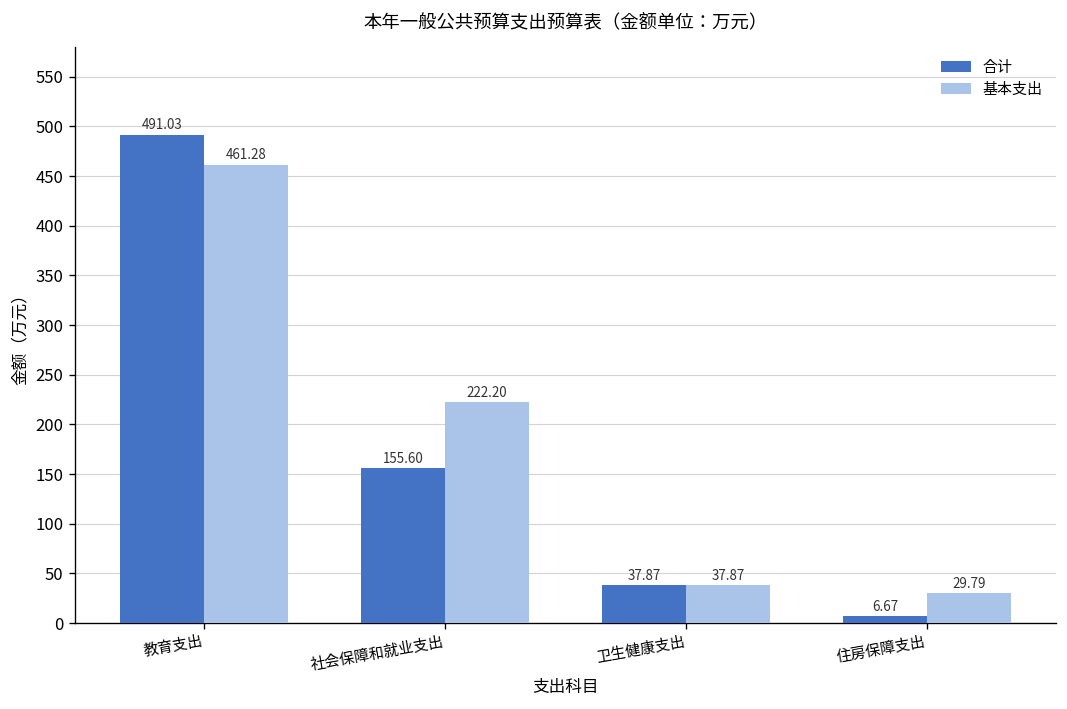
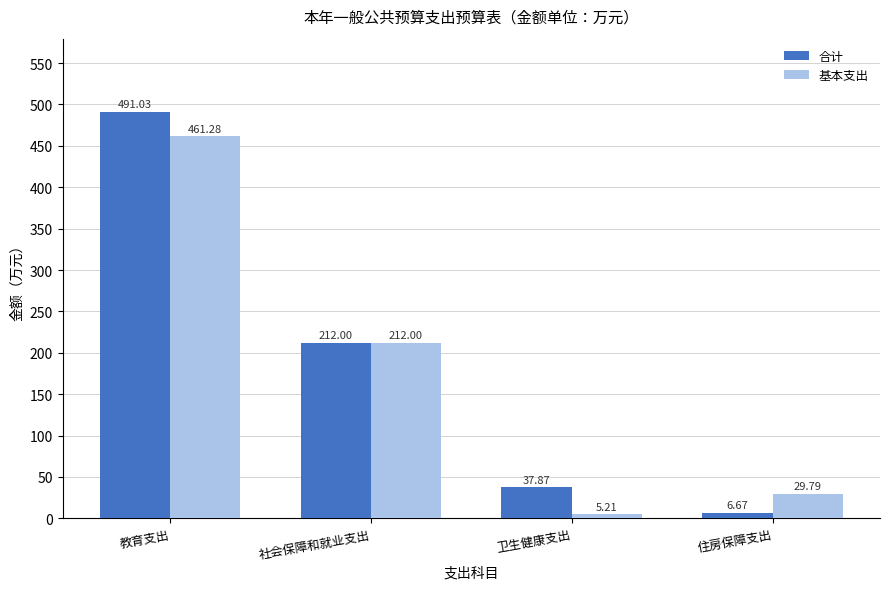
合计, 社会保障和就业支出: 155.60 -> 212.00
基本支出, 社会保障和就业支出: 222.20 -> 212.00
基本支出, 卫生健康支出: 37.87 -> 5.21
